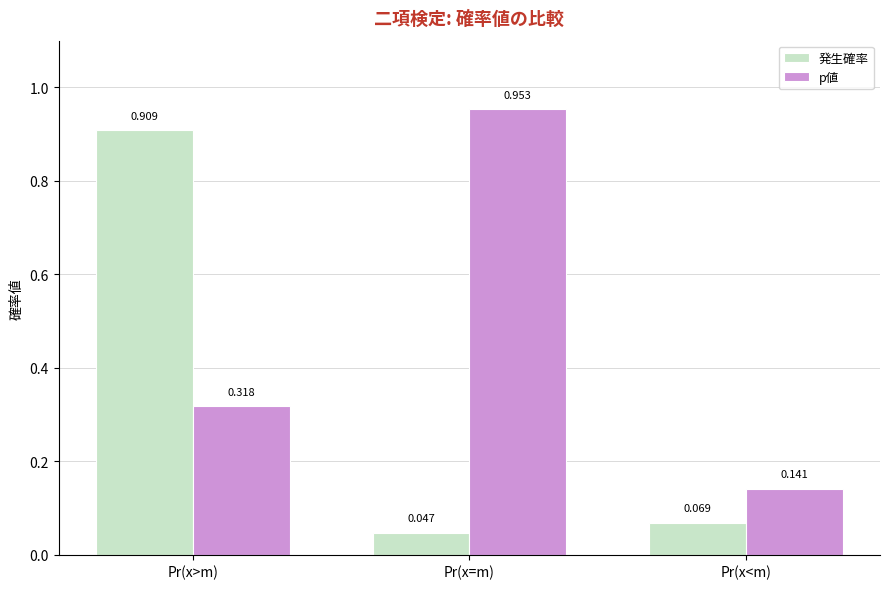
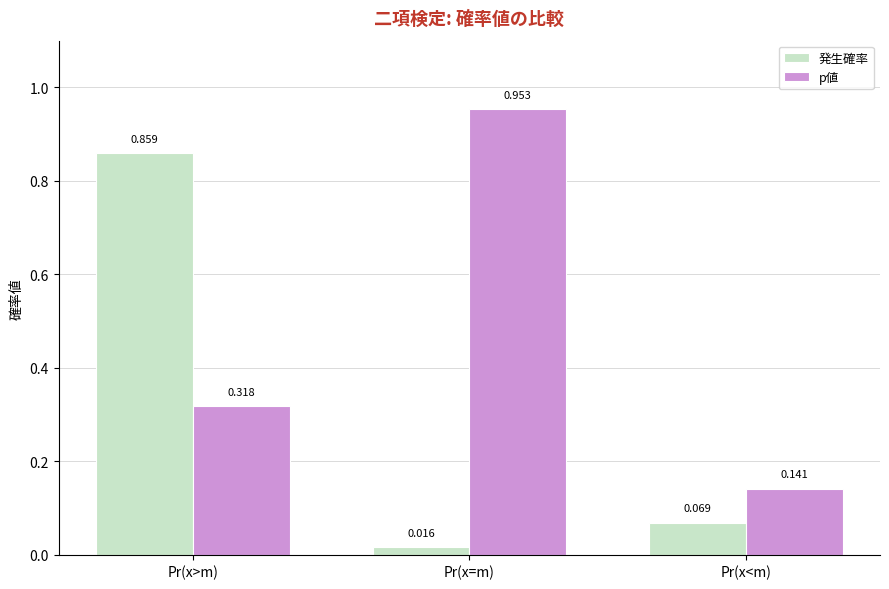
発生確率, Pr(x>m): 0.909 -> 0.859
発生確率, Pr(x=m): 0.047 -> 0.016
